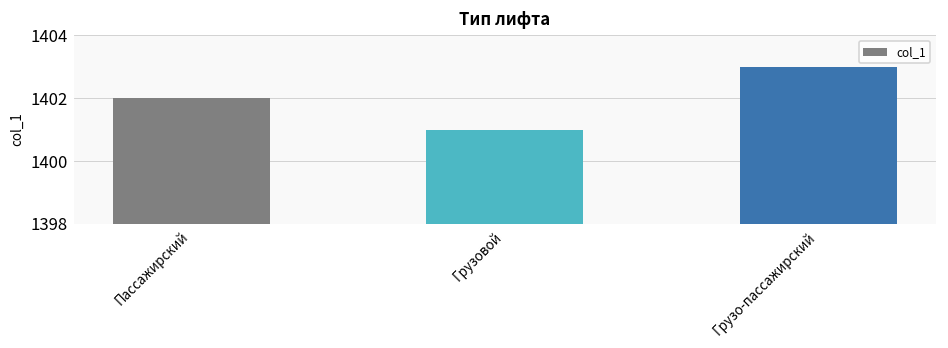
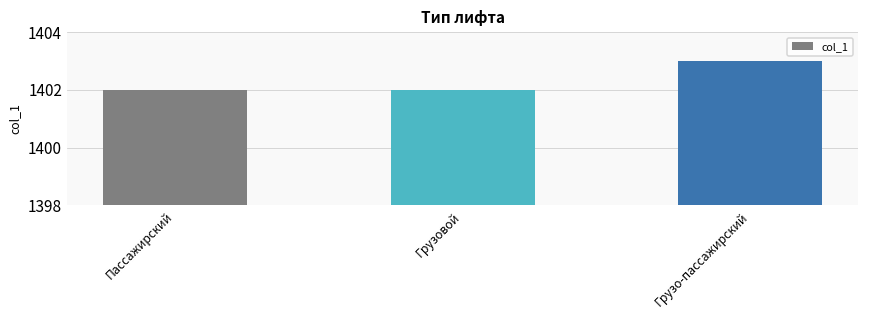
Грузовой: 1401 -> 1402
